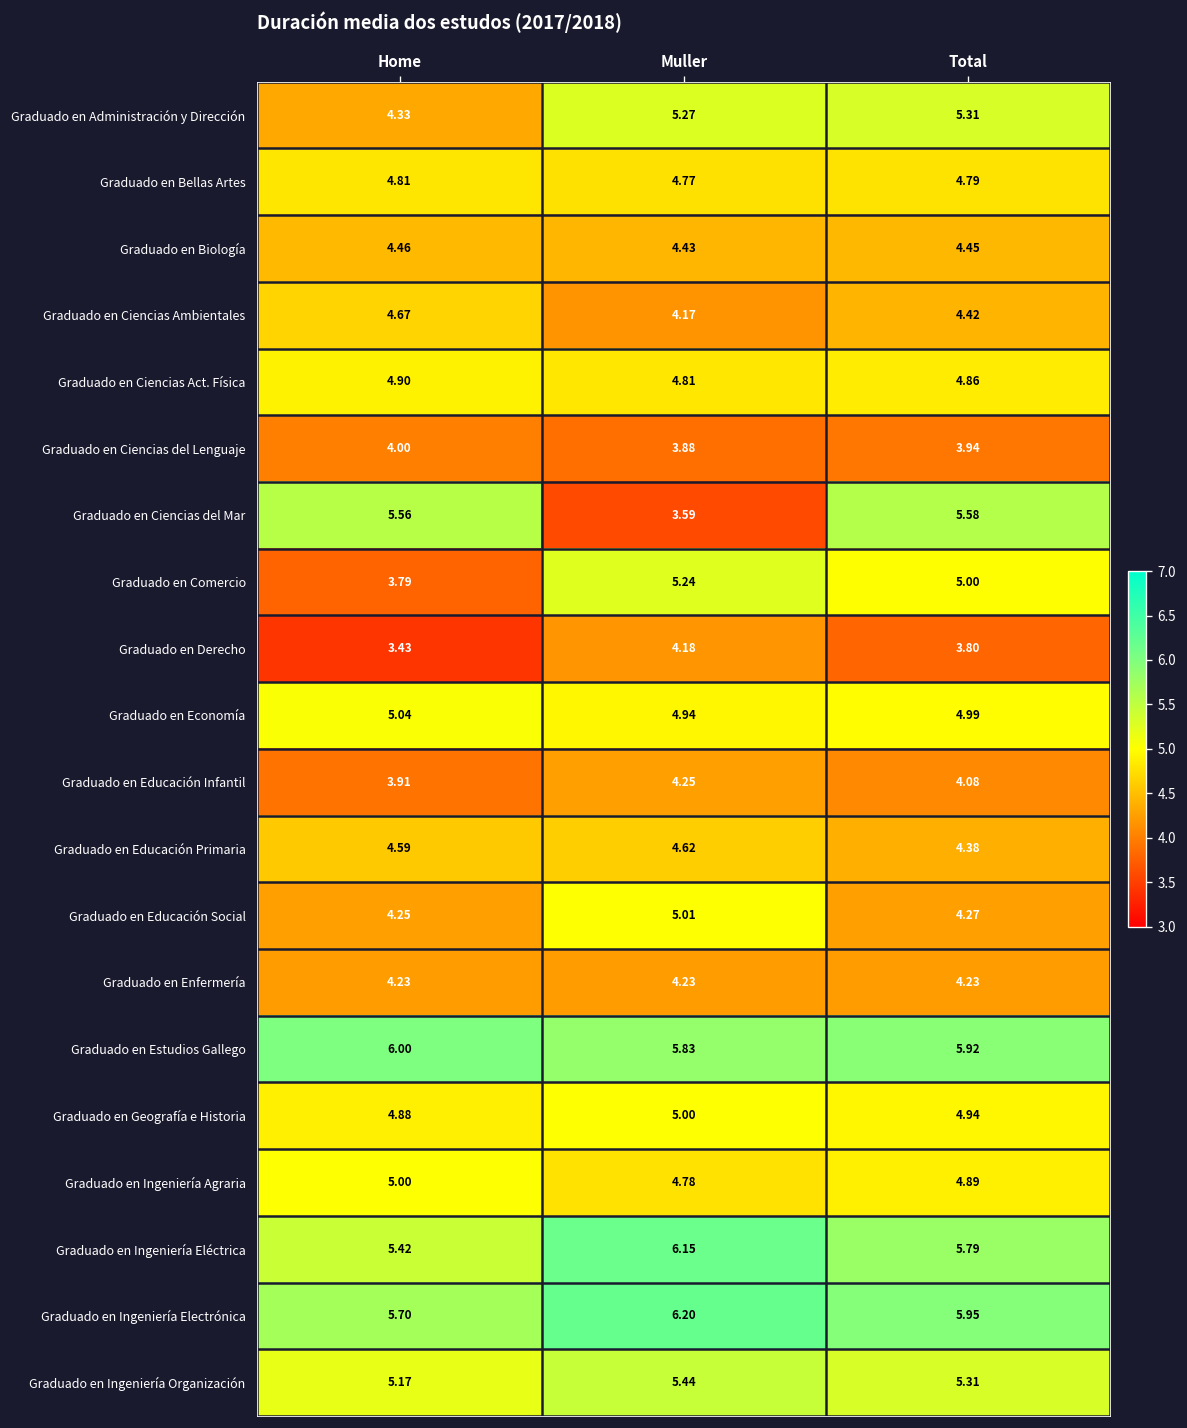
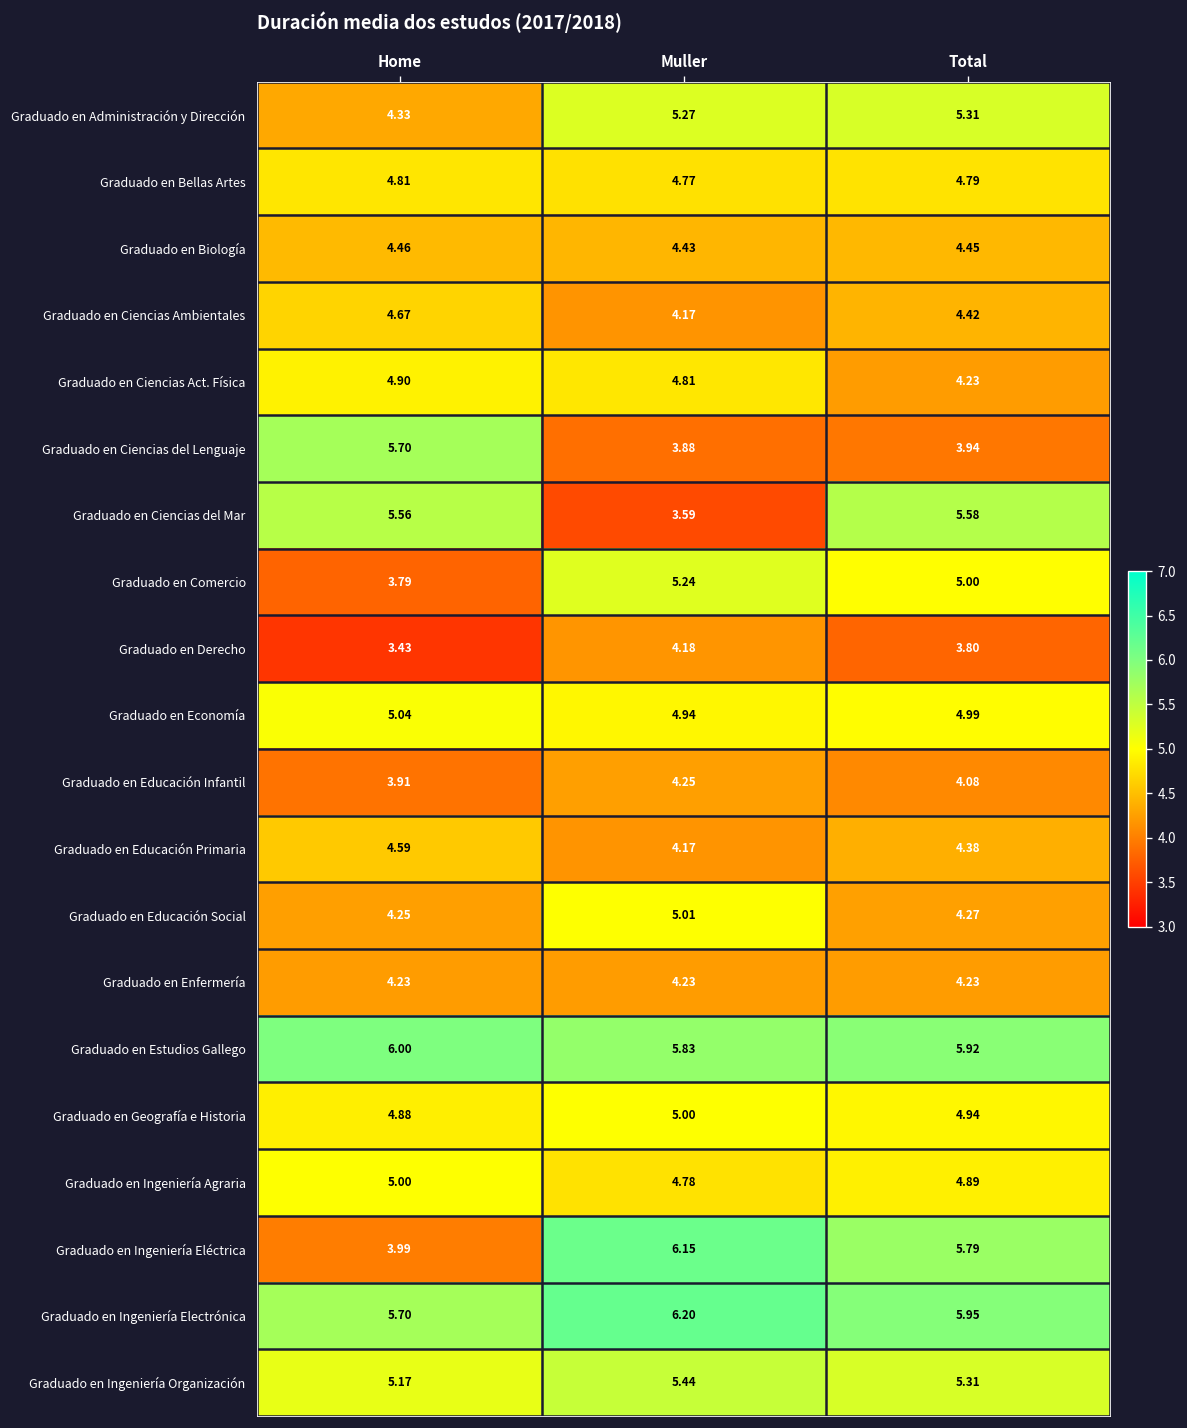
Graduado en Ciencias Act. Física, Total: 4.86 -> 4.23
Graduado en Ciencias del Lenguaje, Home: 4.00 -> 5.70
Graduado en Educación Primaria, Muller: 4.62 -> 4.17
Graduado en Ingeniería Eléctrica, Home: 5.42 -> 3.99
